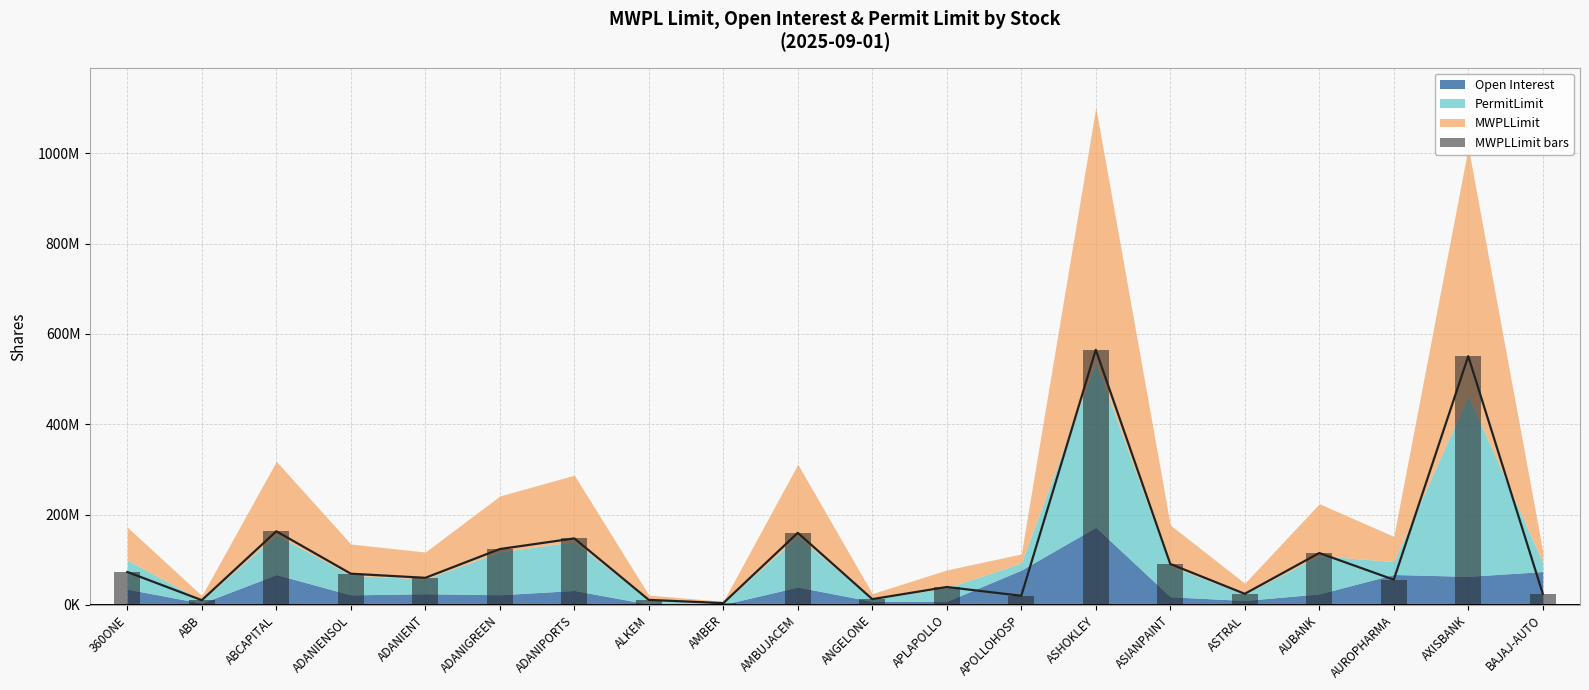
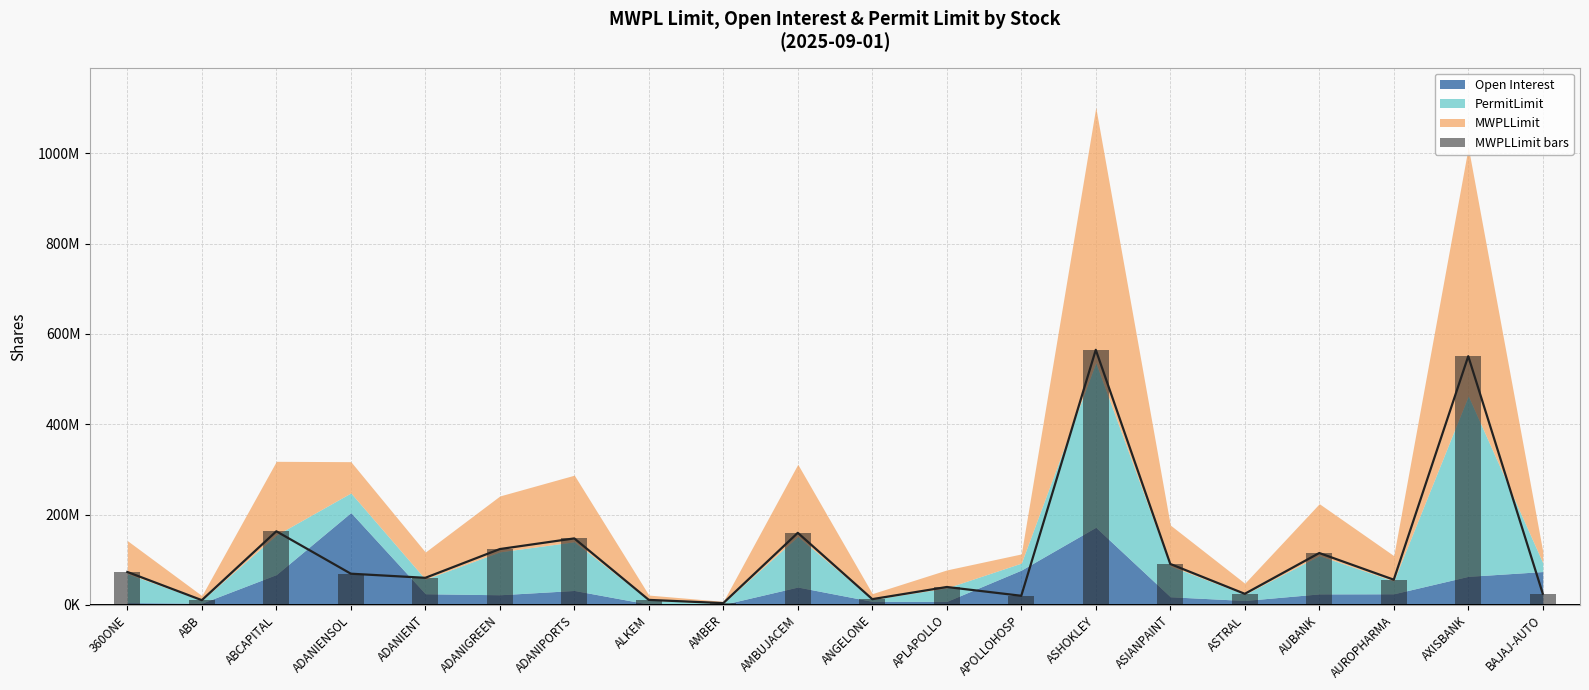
Open Interest, 360ONE: 30000000 -> 10000000
Open Interest, ADANIENSOL: 20000000 -> 200000000
Open Interest, AUROPHARMA: 70000000 -> 20000000
